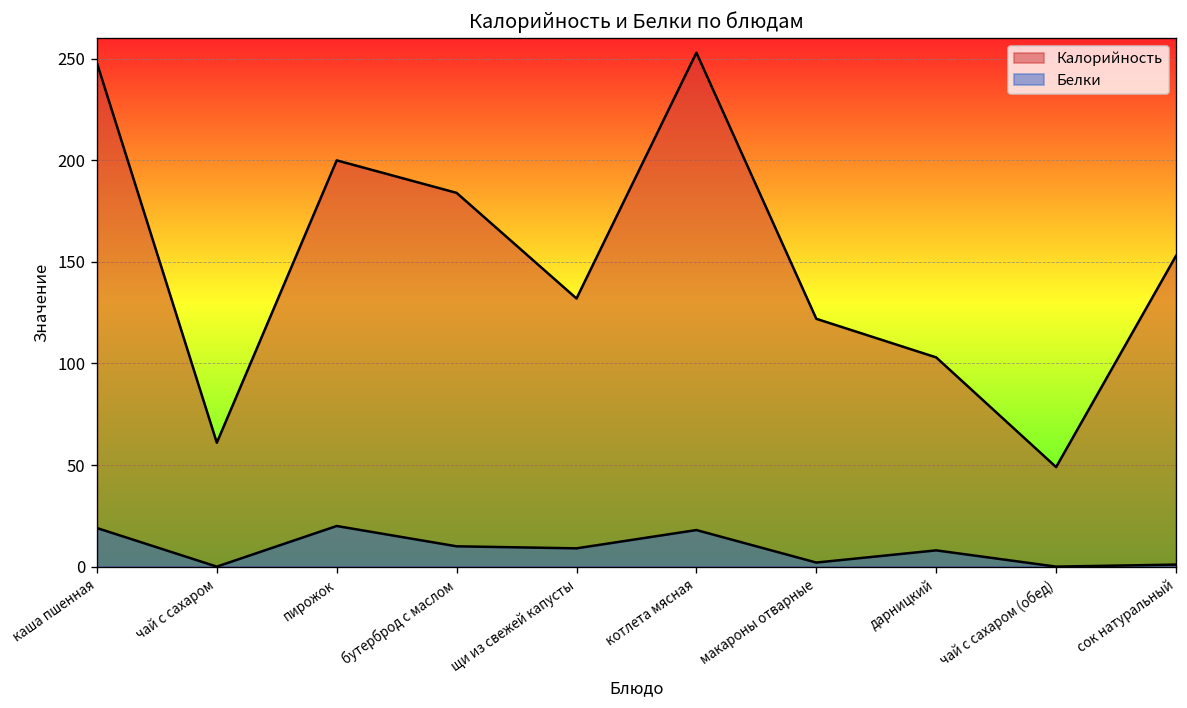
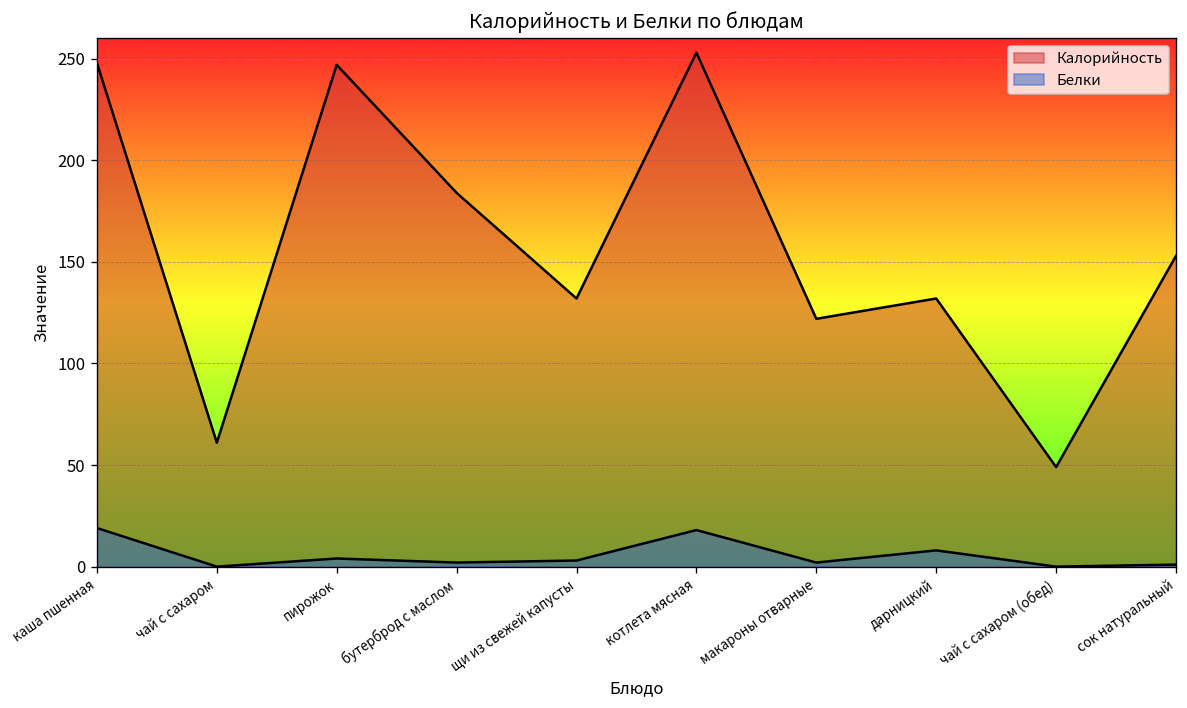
Калорийность, пирожок: 200 -> 247
Белки, пирожок: 20 -> 4
Белки, бутерброд с маслом: 10 -> 2
Белки, щи из свежей капусты: 9 -> 3
Калорийность, дарницкий: 103 -> 132
